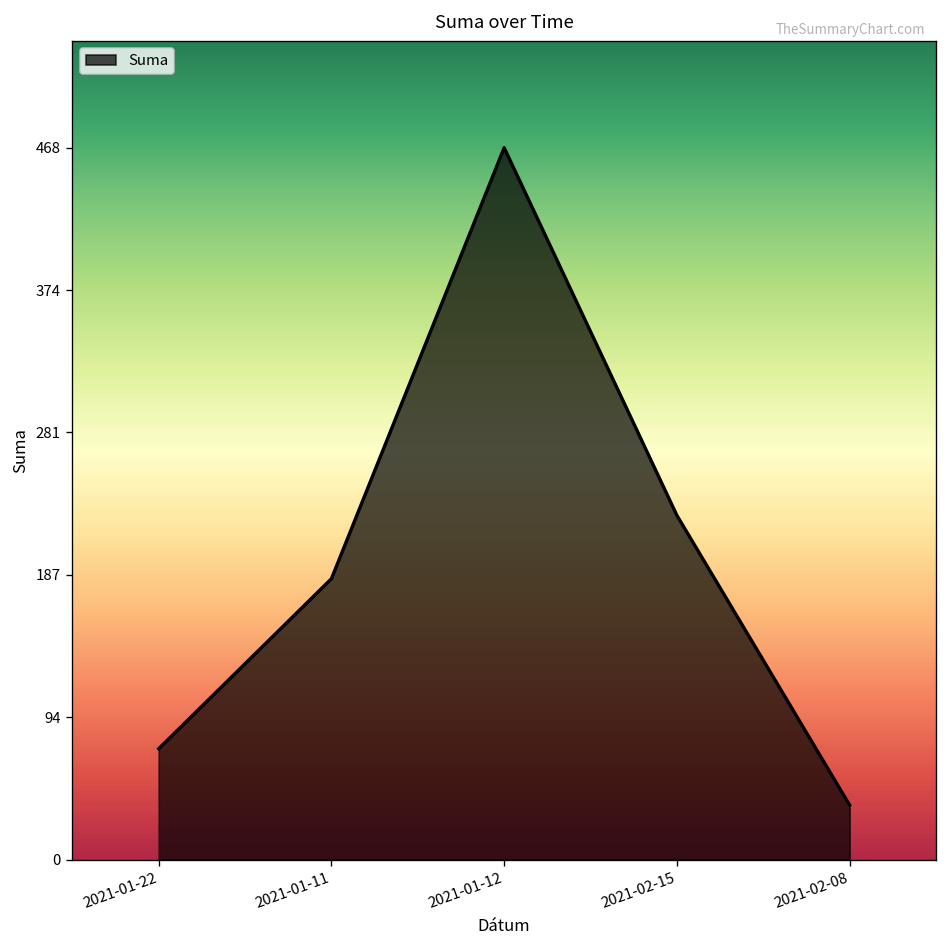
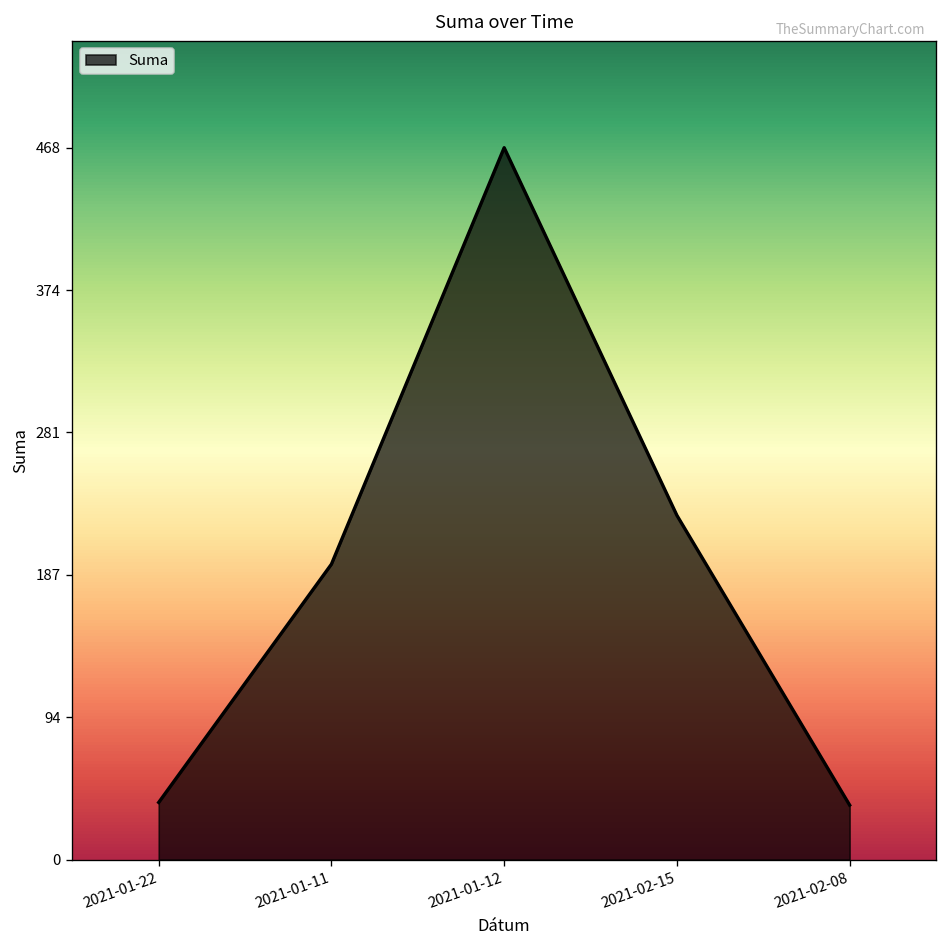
2021-01-22: 73 -> 38
2021-01-11: 185 -> 194
